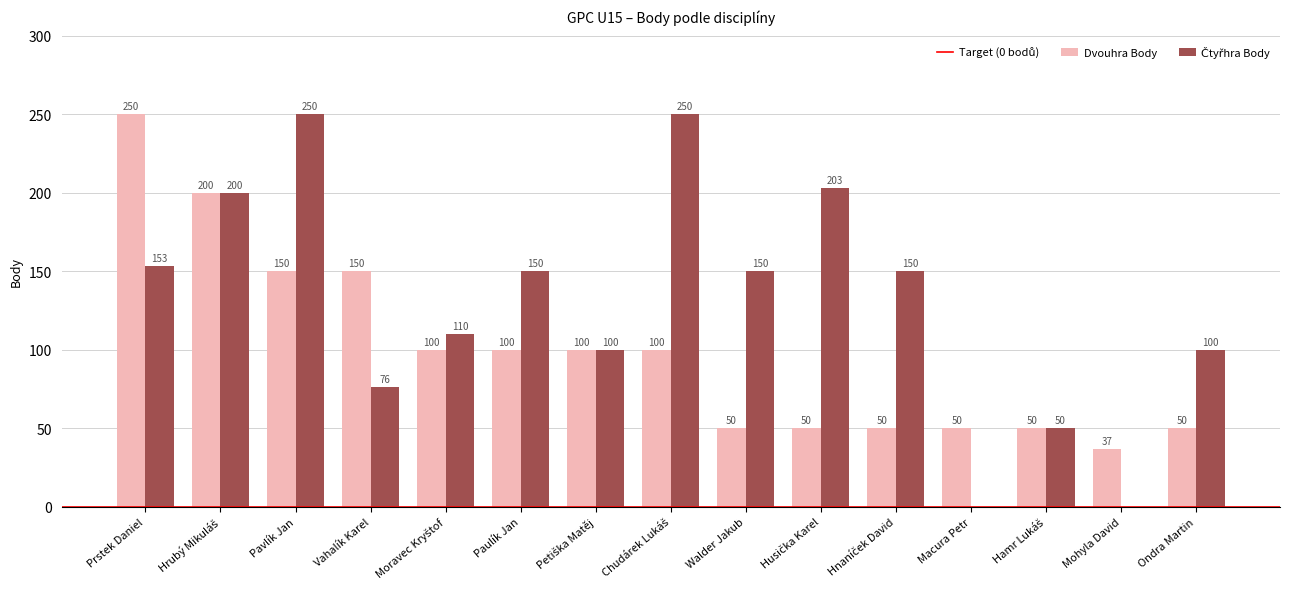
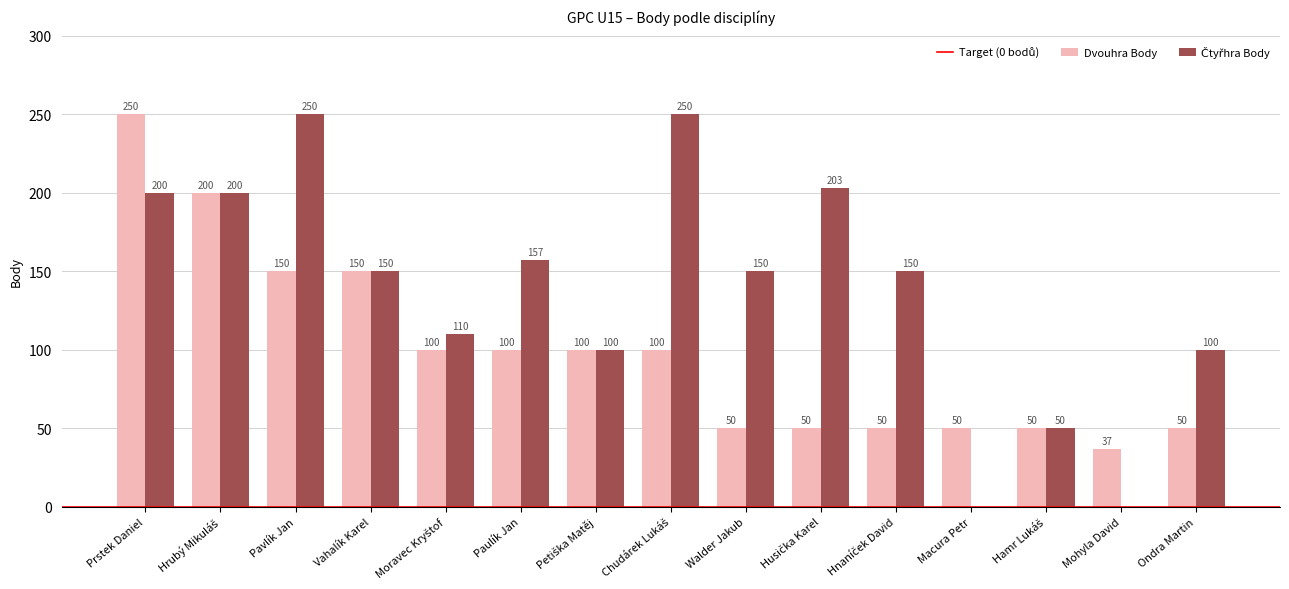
Čtyřhra Body, Prstek Daniel: 153 -> 200
Čtyřhra Body, Vahalík Karel: 76 -> 150
Čtyřhra Body, Paulík Jan: 150 -> 157
